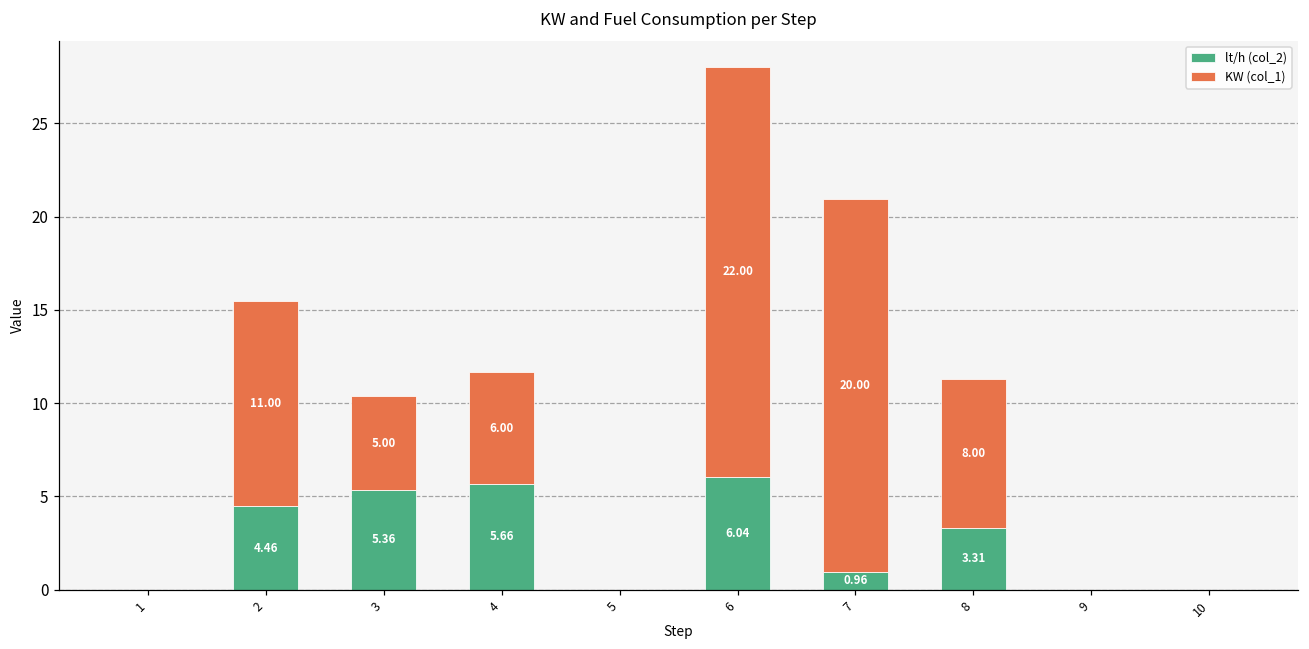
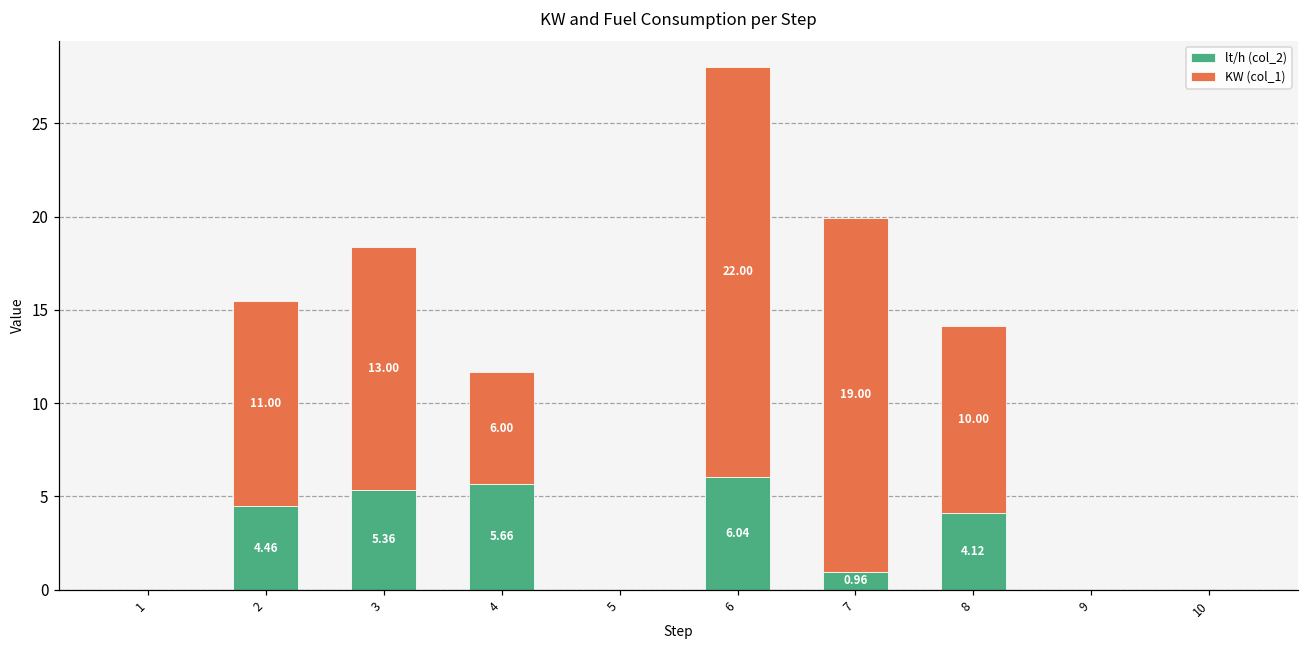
KW (col_1), 3: 5.00 -> 13.00
KW (col_1), 7: 20.00 -> 19.00
lt/h (col_2), 8: 3.31 -> 4.12
KW (col_1), 8: 8.00 -> 10.00
